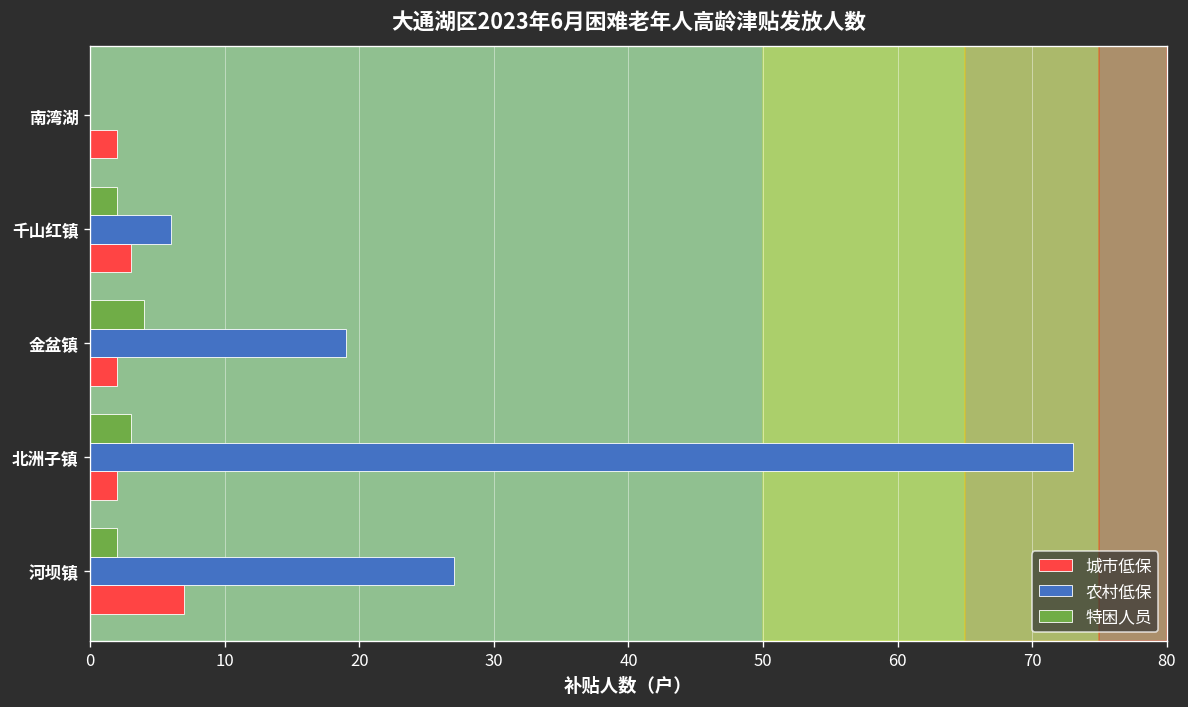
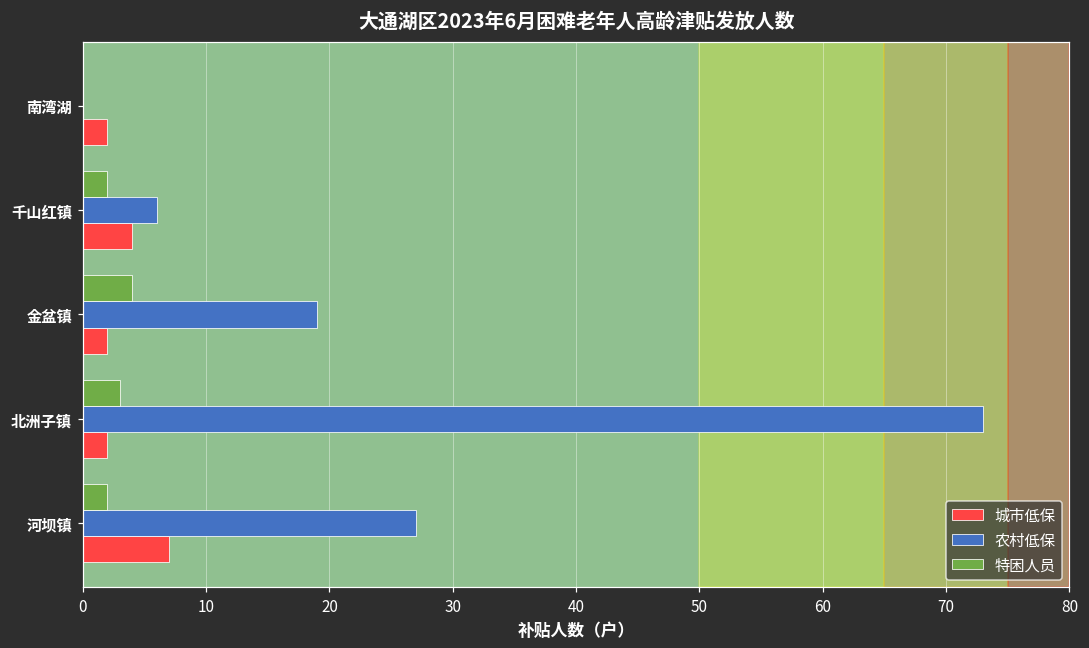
城市低保, 千山红镇: 3 -> 4
